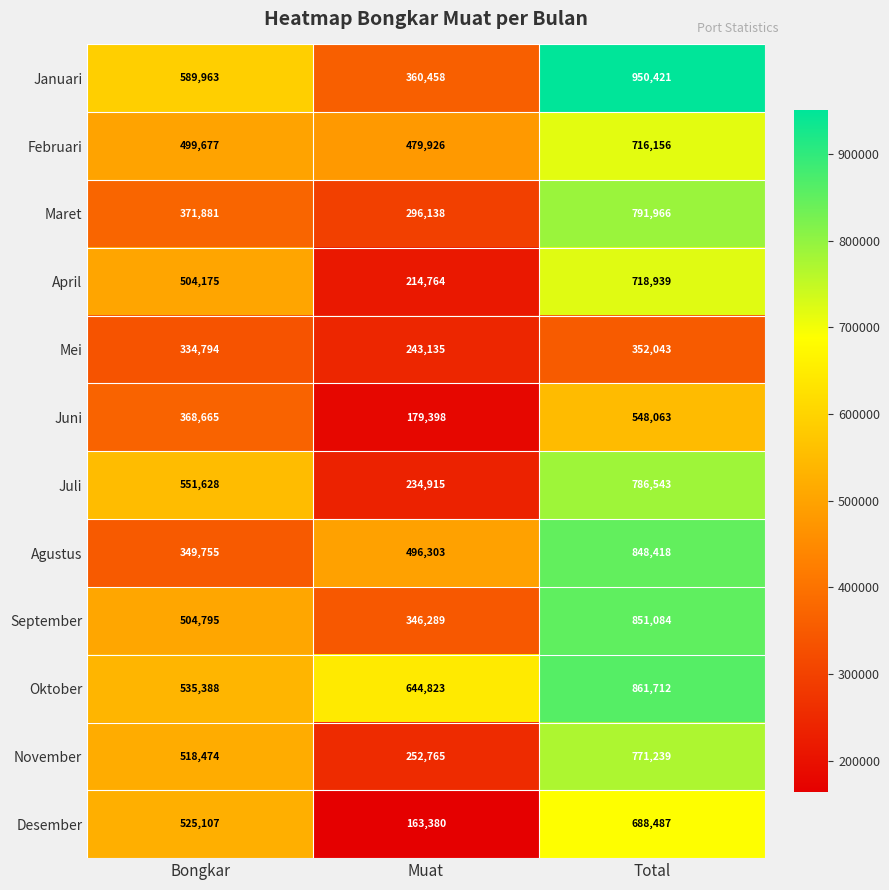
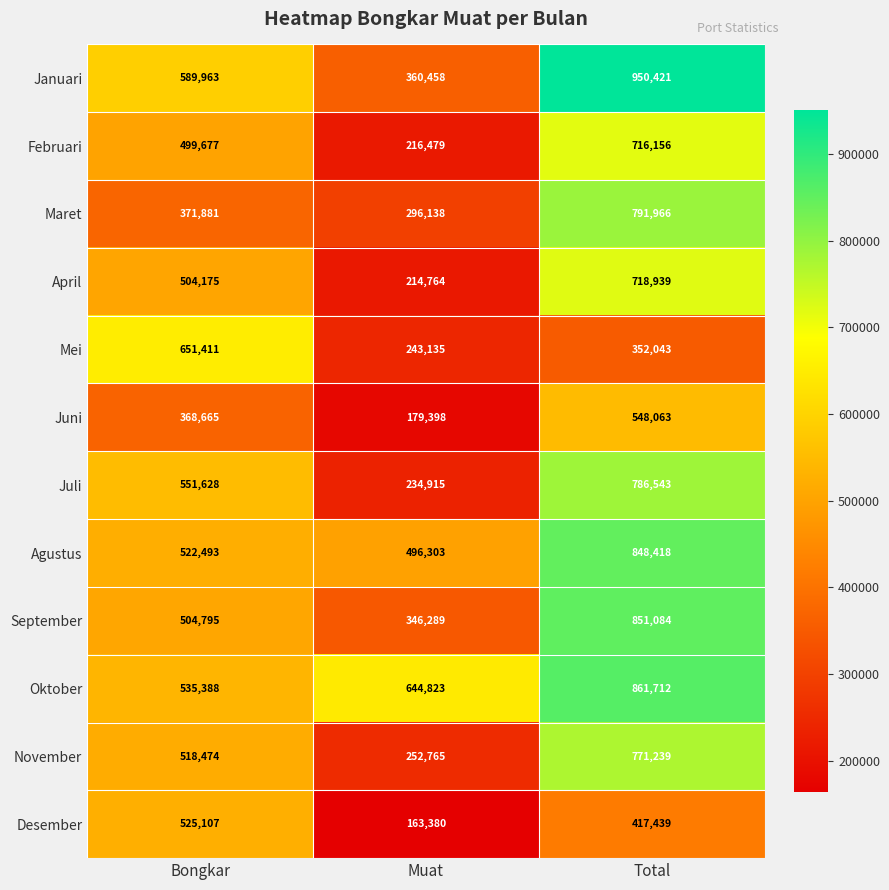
Februari, Muat: 479,926 -> 216,479
Mei, Bongkar: 334,794 -> 651,411
Agustus, Bongkar: 349,755 -> 522,493
Desember, Total: 688,487 -> 417,439
